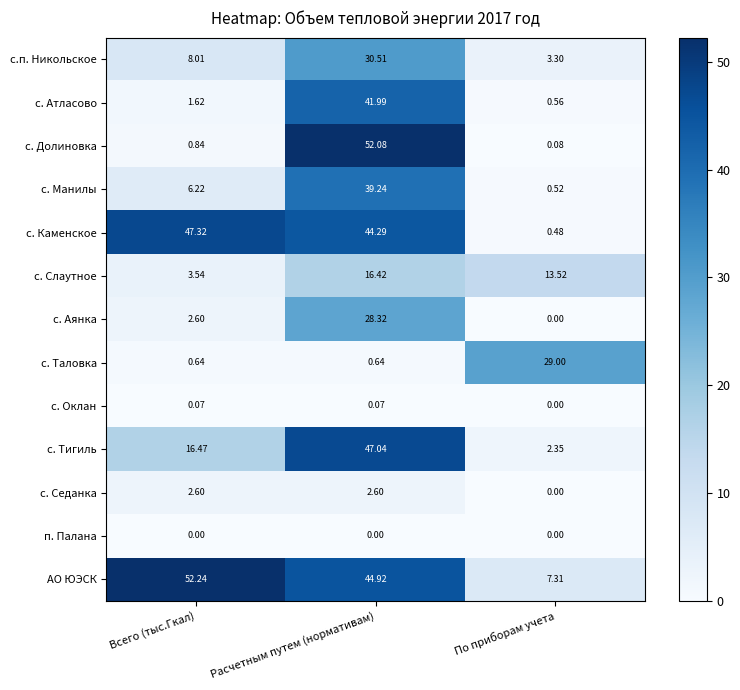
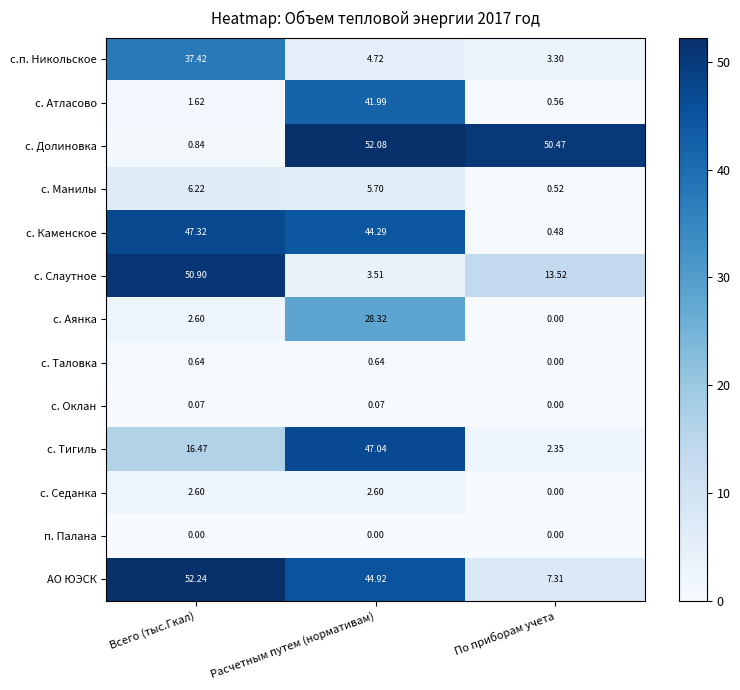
с.п. Никольское, Всего (тыс.Гкал): 8.01 -> 37.42
с.п. Никольское, Расчетным путем (нормативам): 30.51 -> 4.72
с. Долиновка, По приборам учета: 0.08 -> 50.47
с. Манилы, Расчетным путем (нормативам): 39.24 -> 5.70
с. Слаутное, Всего (тыс.Гкал): 3.54 -> 50.90
с. Слаутное, Расчетным путем (нормативам): 16.42 -> 3.51
с. Таловка, По приборам учета: 29.00 -> 0.00
